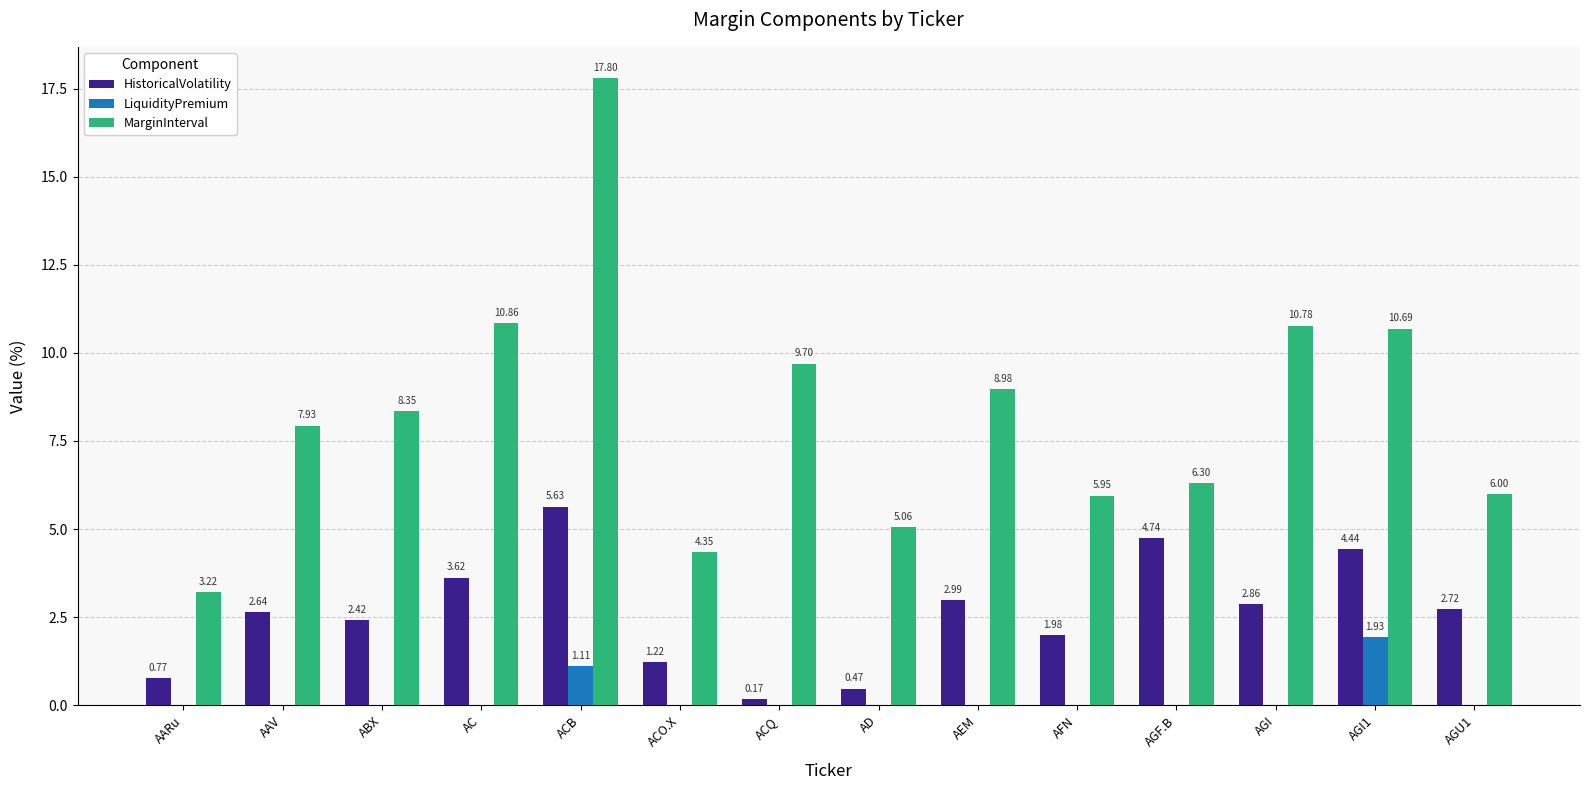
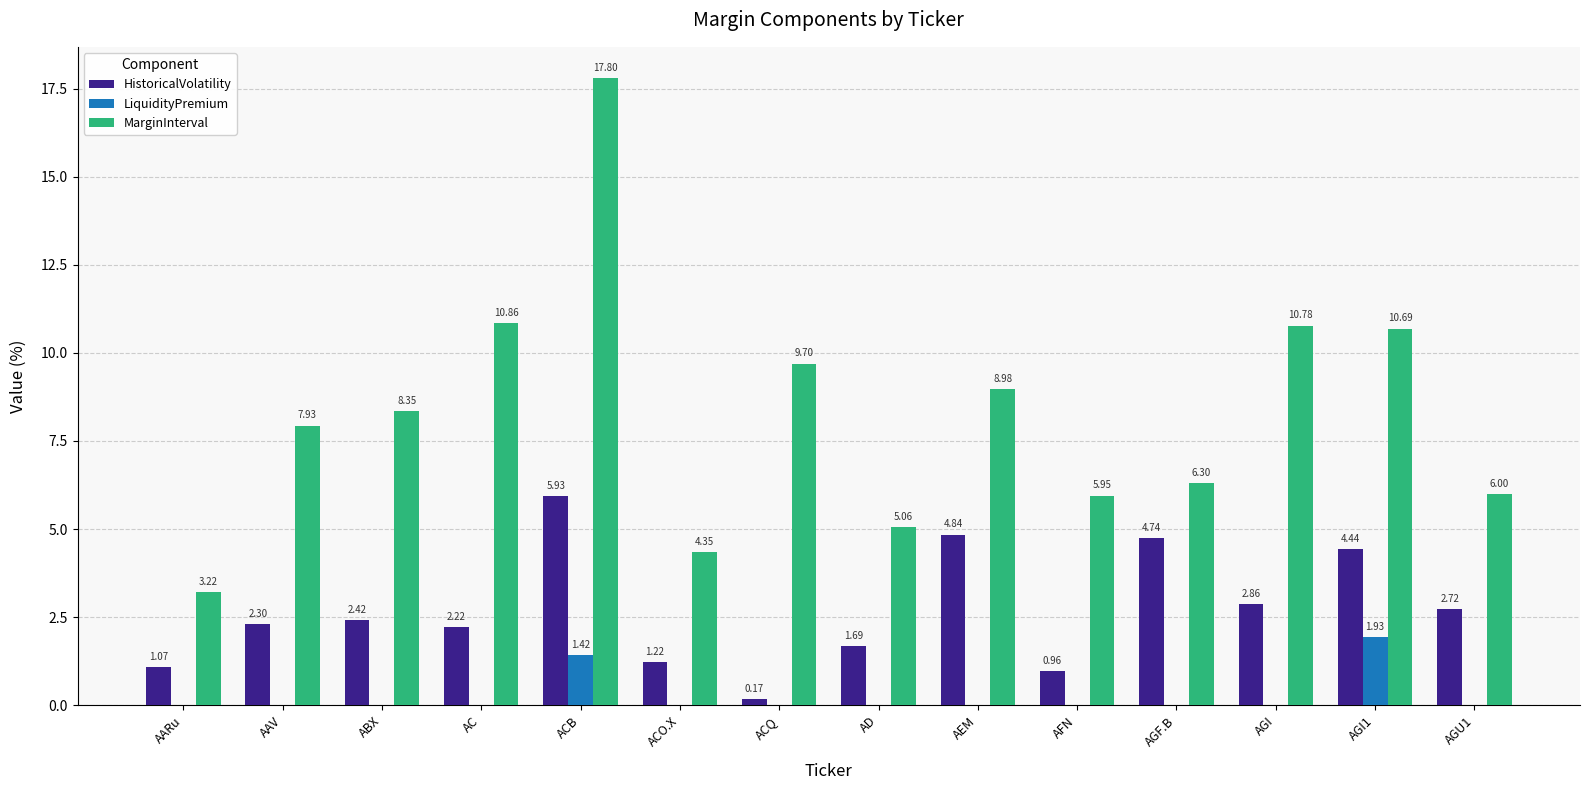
HistoricalVolatility, AARu: 0.77 -> 1.07
HistoricalVolatility, AAV: 2.64 -> 2.30
HistoricalVolatility, AC: 3.62 -> 2.22
HistoricalVolatility, ACB: 5.63 -> 5.93
LiquidityPremium, ACB: 1.11 -> 1.42
HistoricalVolatility, AD: 0.47 -> 1.69
HistoricalVolatility, AEM: 2.99 -> 4.84
HistoricalVolatility, AFN: 1.98 -> 0.96
